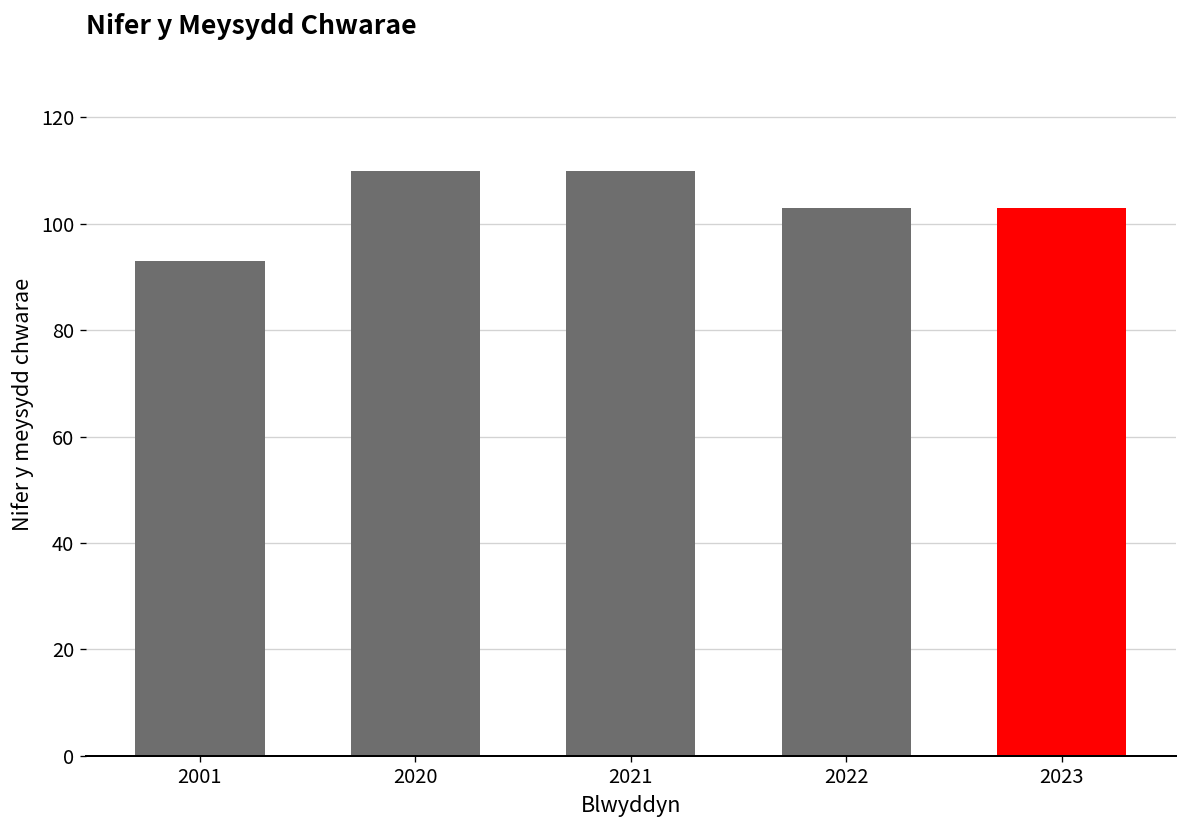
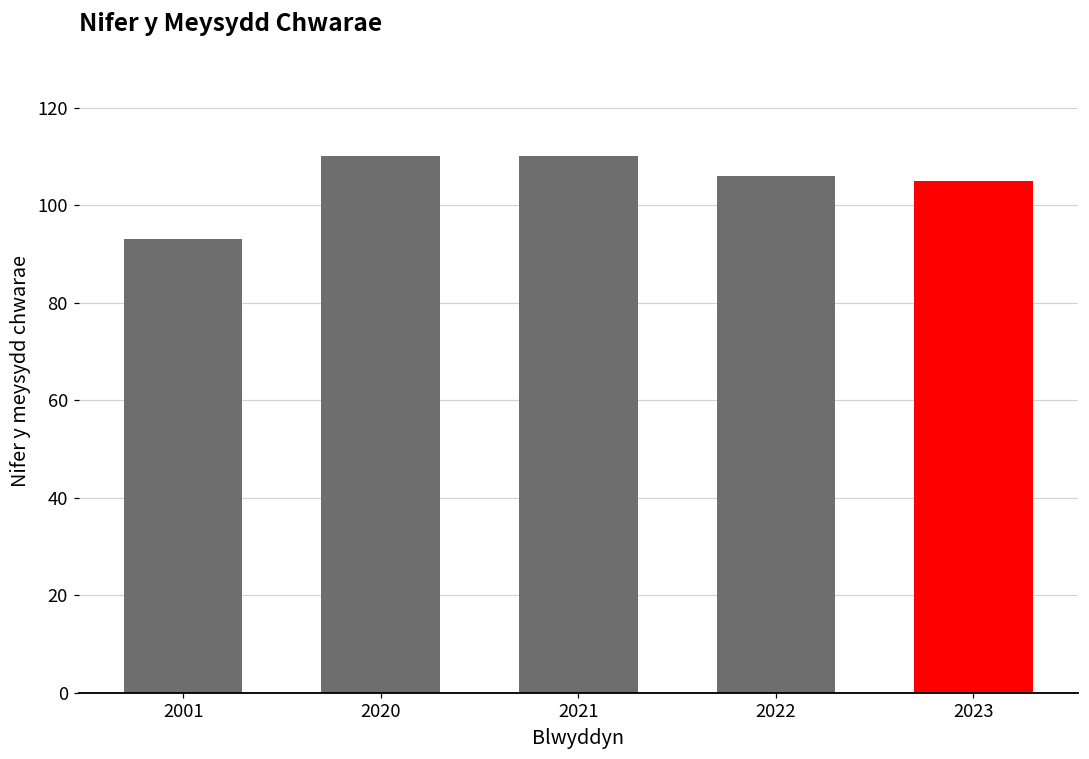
2022: 103 -> 106
2023: 103 -> 105
